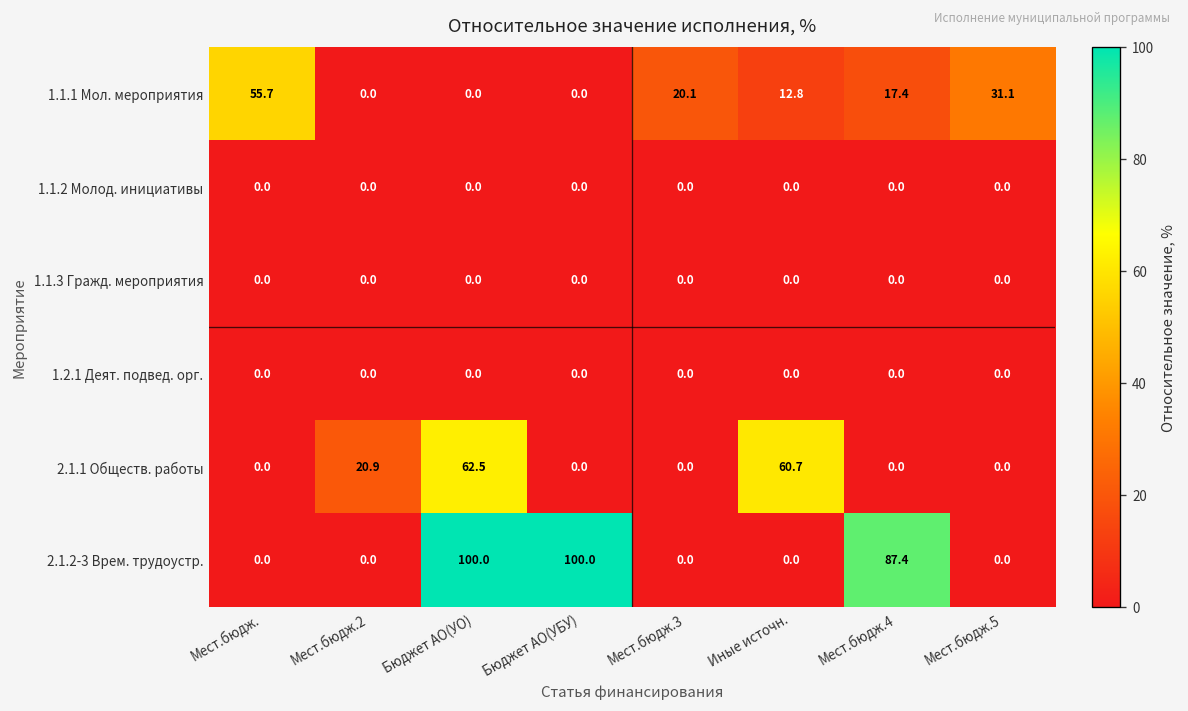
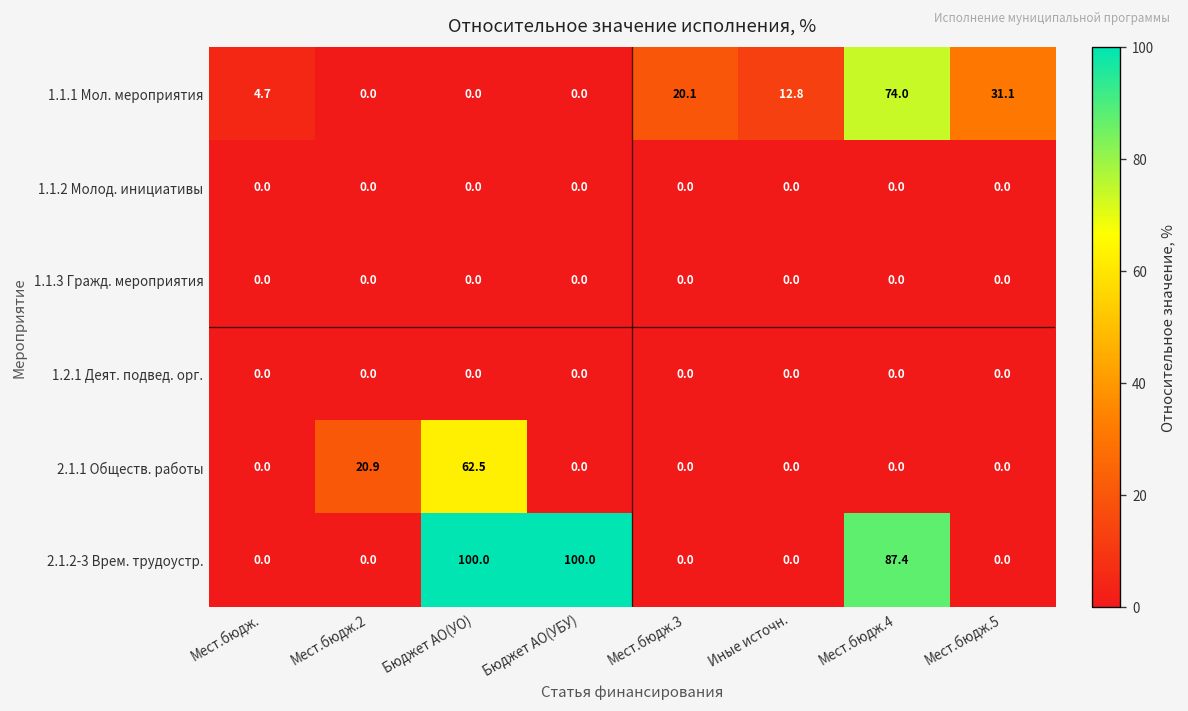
1.1.1 Мол. мероприятия, Мест.бюдж.: 55.7 -> 4.7
1.1.1 Мол. мероприятия, Мест.бюдж.4: 17.4 -> 74.0
2.1.1 Обществ. работы, Иные источн.: 60.7 -> 0.0
